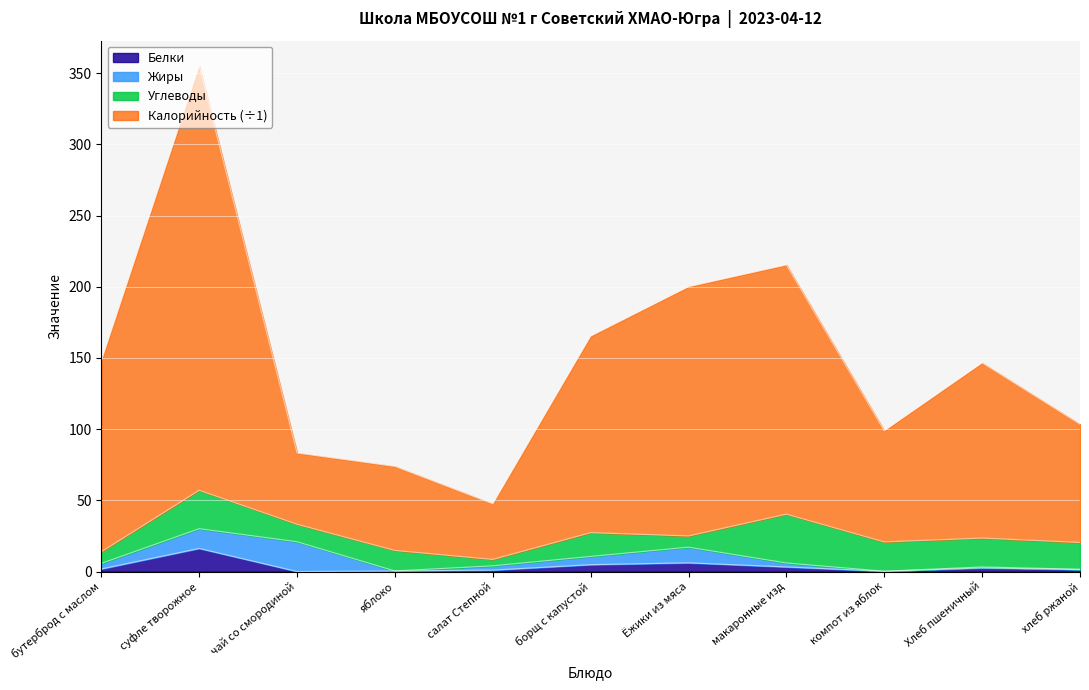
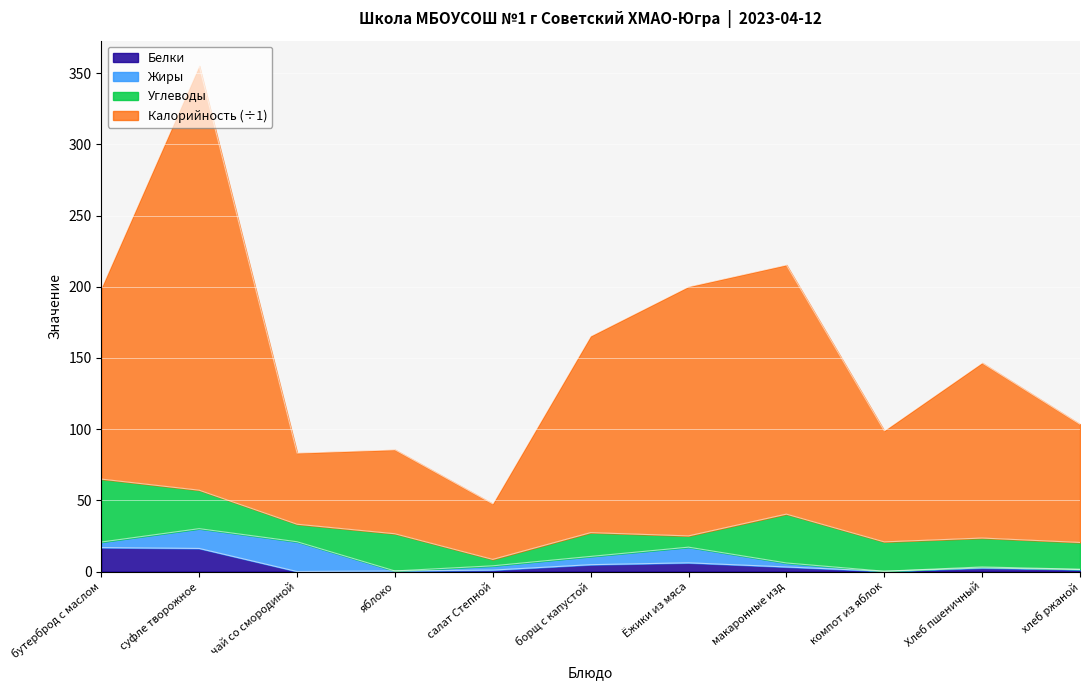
Белки, бутерброд с маслом: 2 -> 17
Углеводы, бутерброд с маслом: 8 -> 44
Углеводы, яблоко: 14 -> 26
